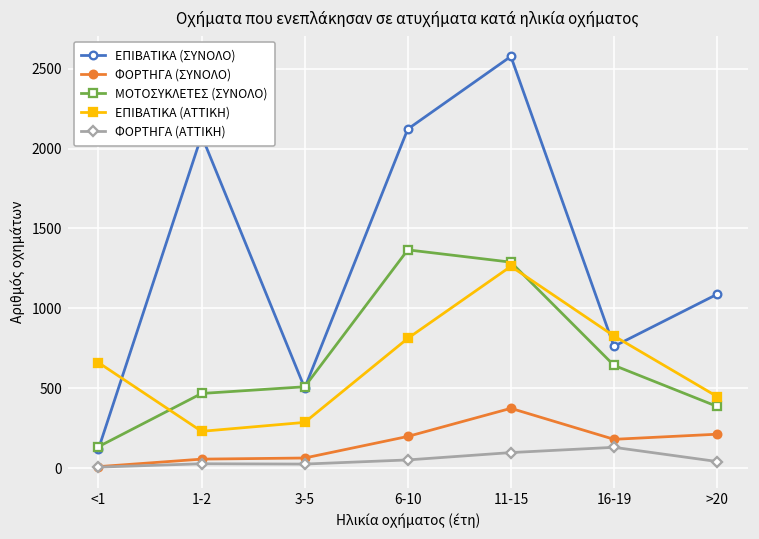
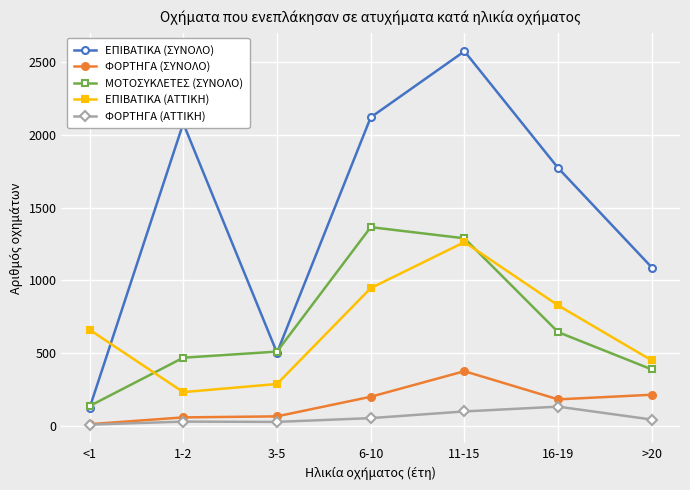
ΕΠΙΒΑΤΙΚΑ (ΑΤΤΙΚΗ), 6-10: 810 -> 950
ΕΠΙΒΑΤΙΚΑ (ΣΥΝΟΛΟ), 16-19: 760 -> 1770
